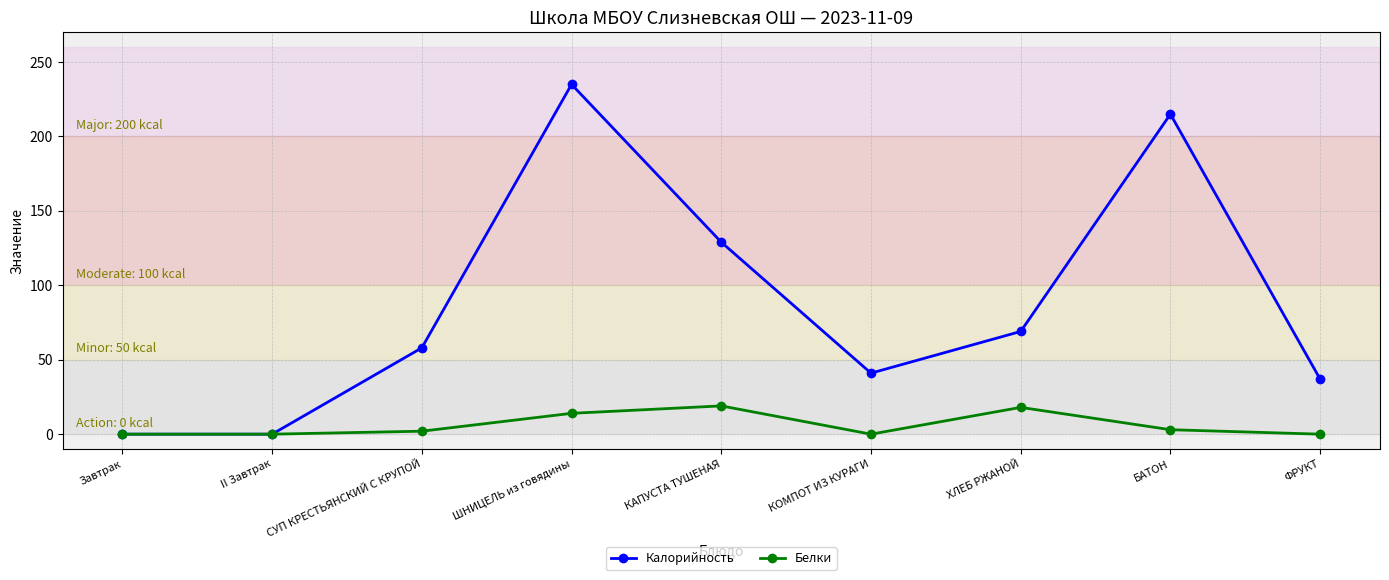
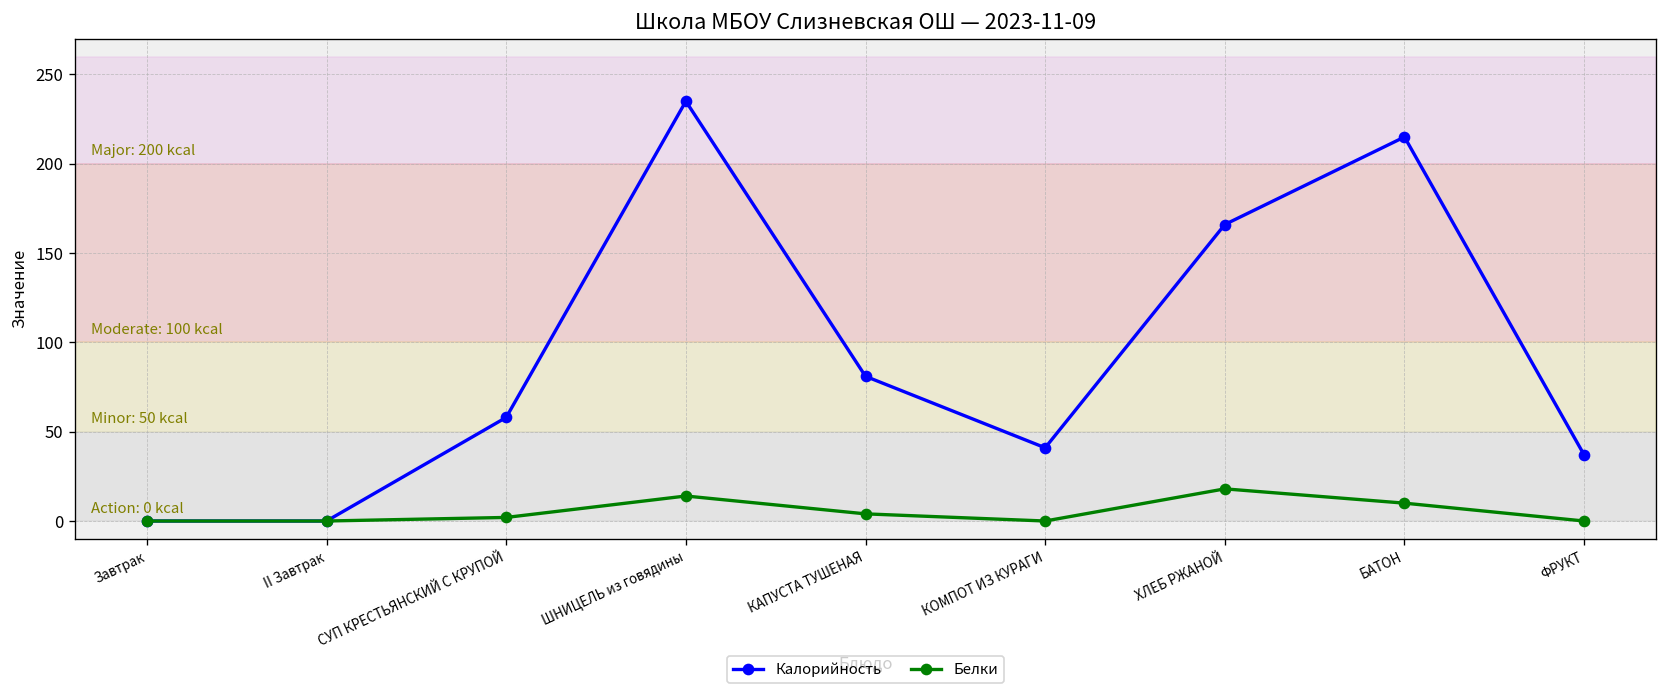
Калорийность, КАПУСТА ТУШЕНАЯ: 129 -> 81
Белки, КАПУСТА ТУШЕНАЯ: 19 -> 4
Калорийность, ХЛЕБ РЖАНОЙ: 69 -> 166
Белки, БАТОН: 3 -> 10
